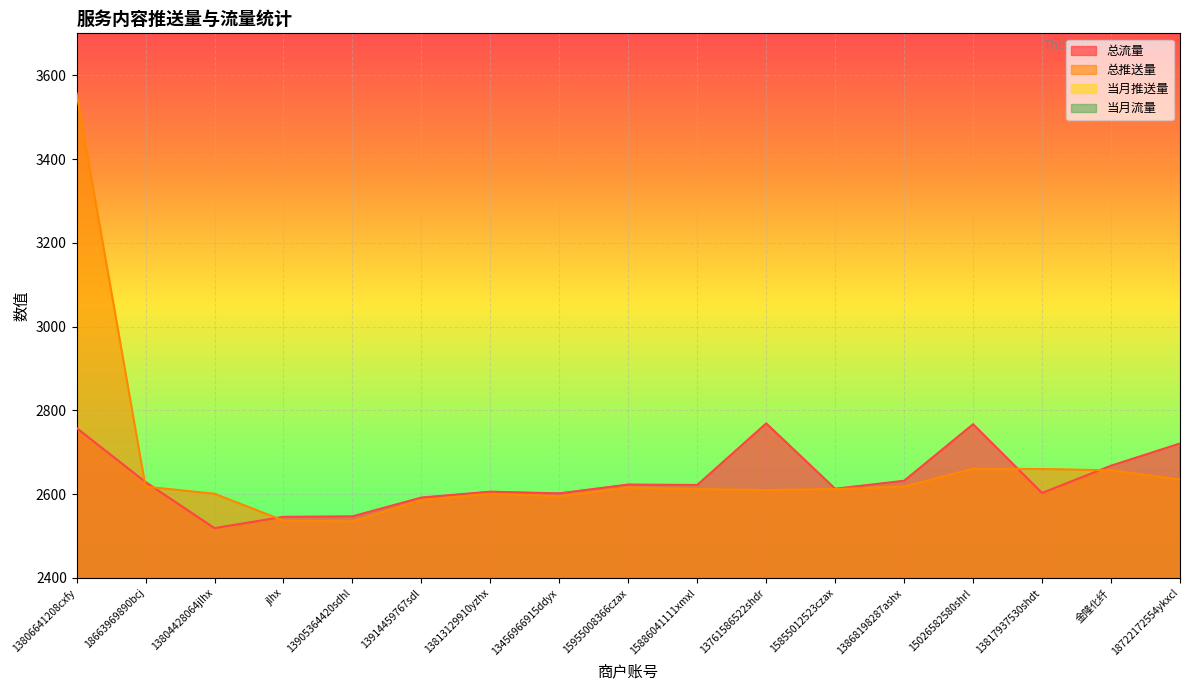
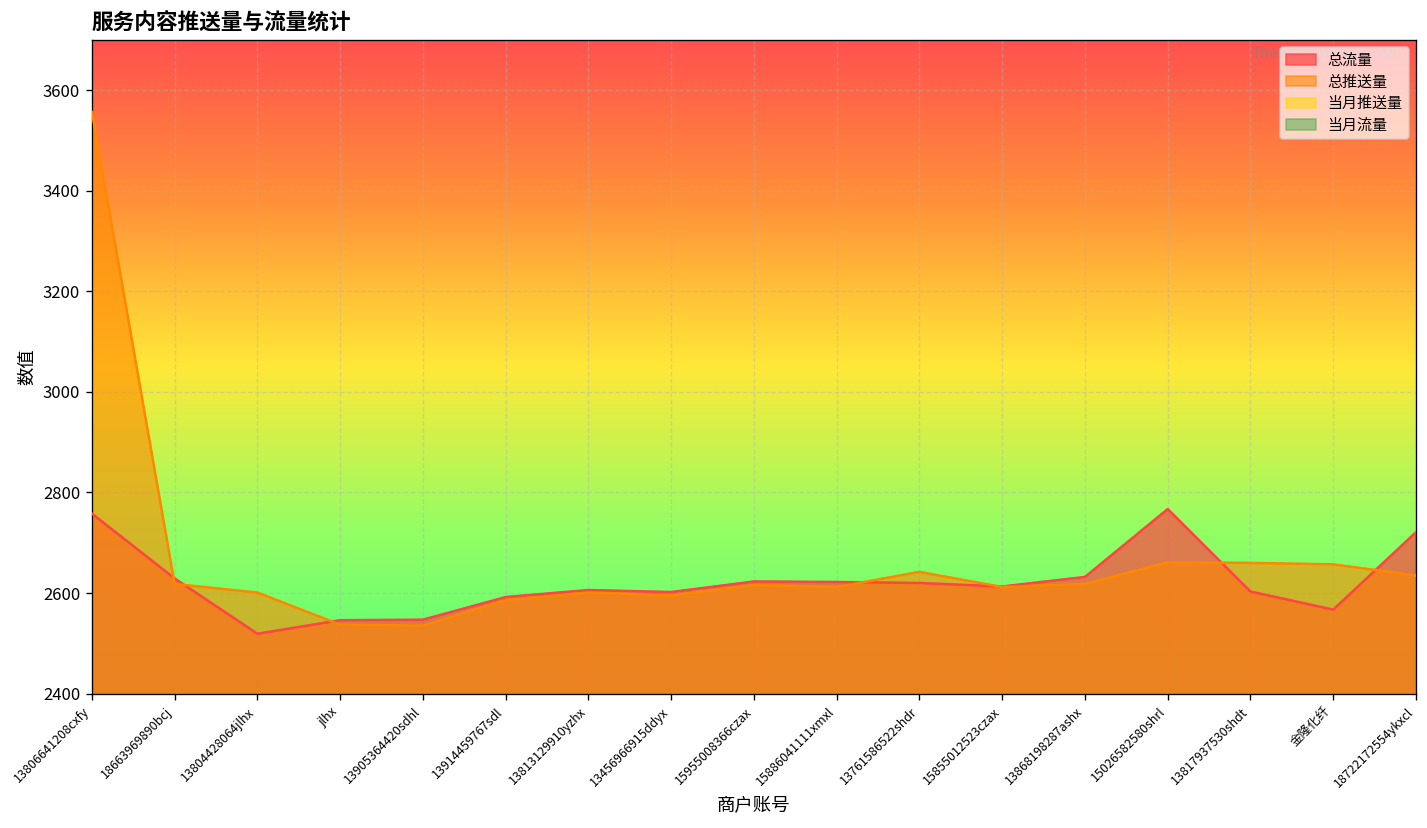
总流量, 13761586522shdr: 2770 -> 2620
总推送量, 13761586522shdr: 2610 -> 2640
总流量, 金隆化纤: 2670 -> 2570
